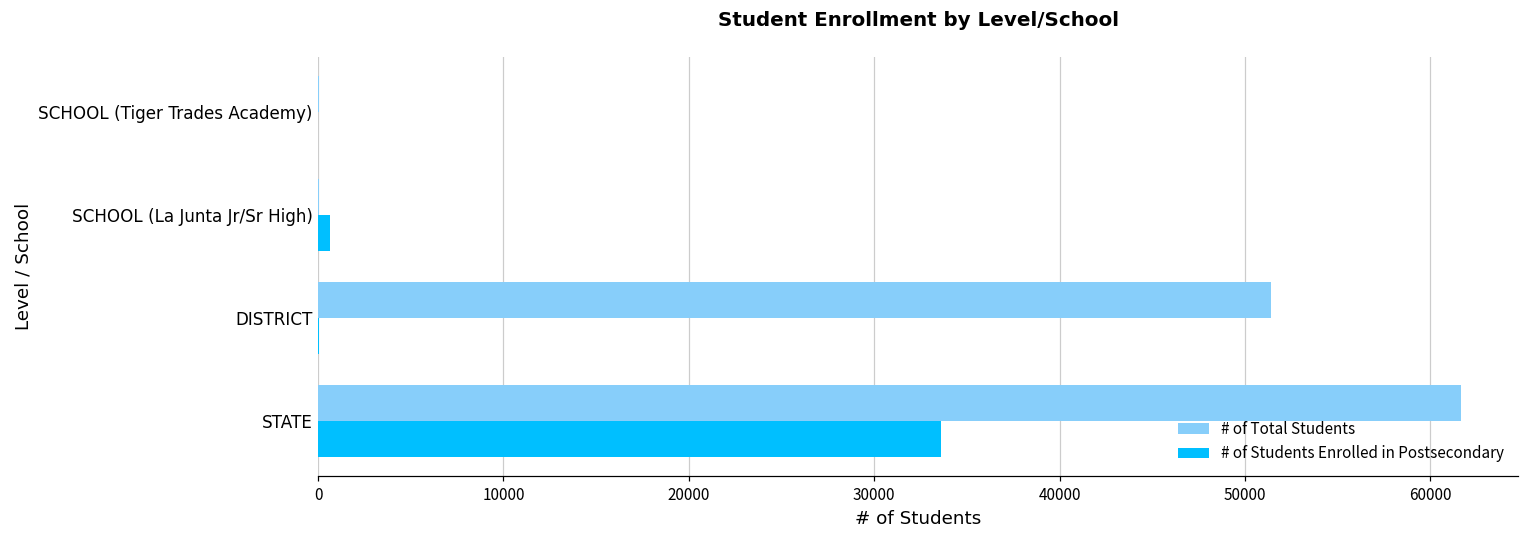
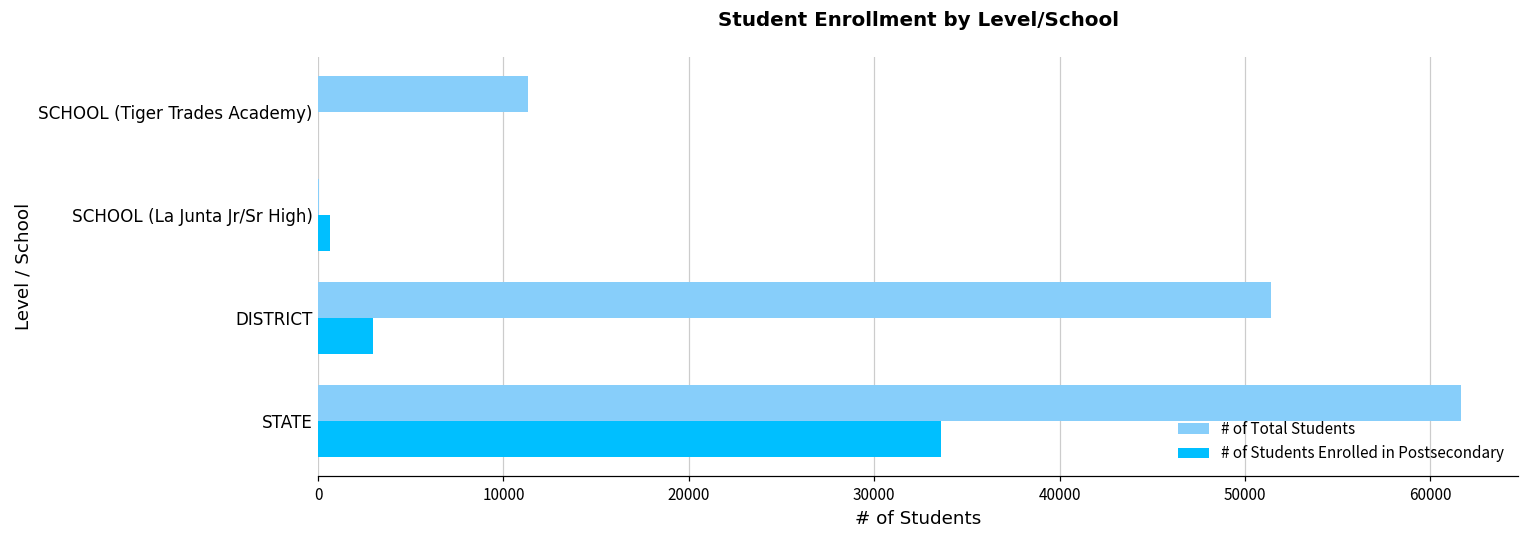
# of Total Students, SCHOOL (Tiger Trades Academy): 0 -> 11300
# of Students Enrolled in Postsecondary, DISTRICT: 0 -> 3000
